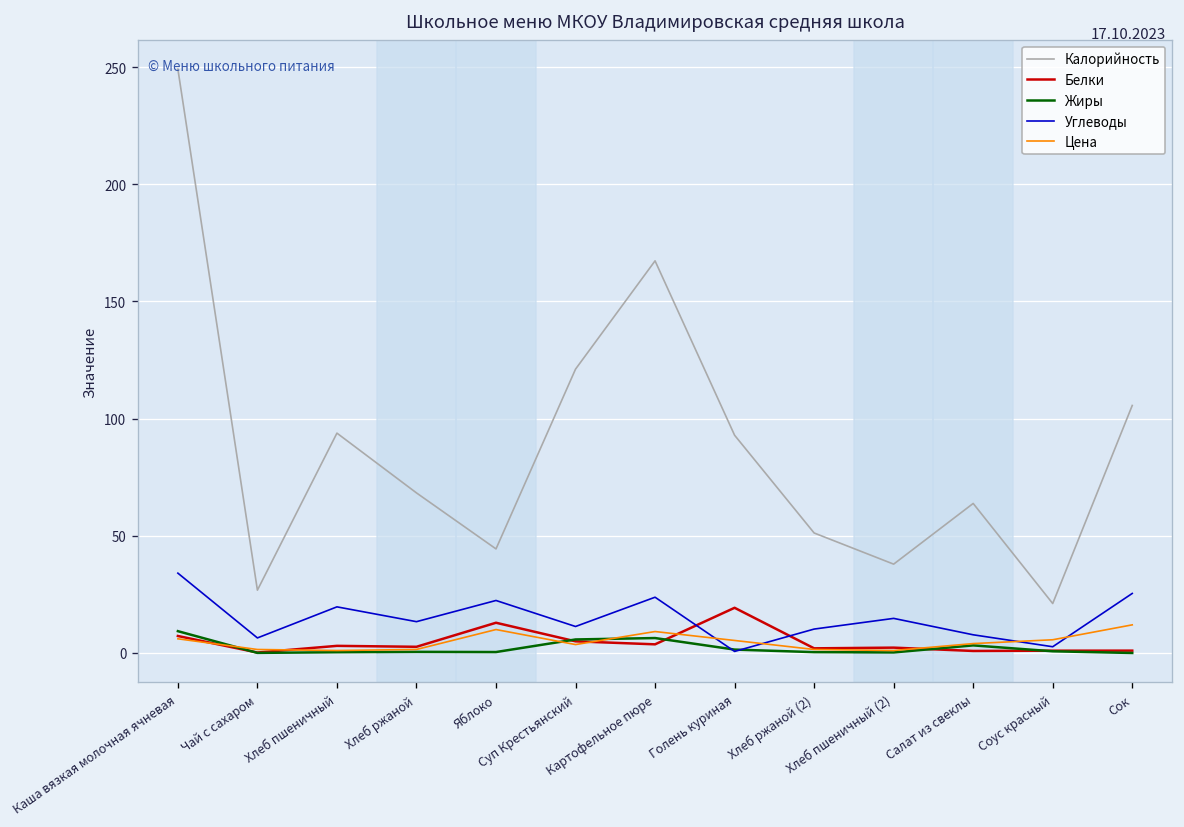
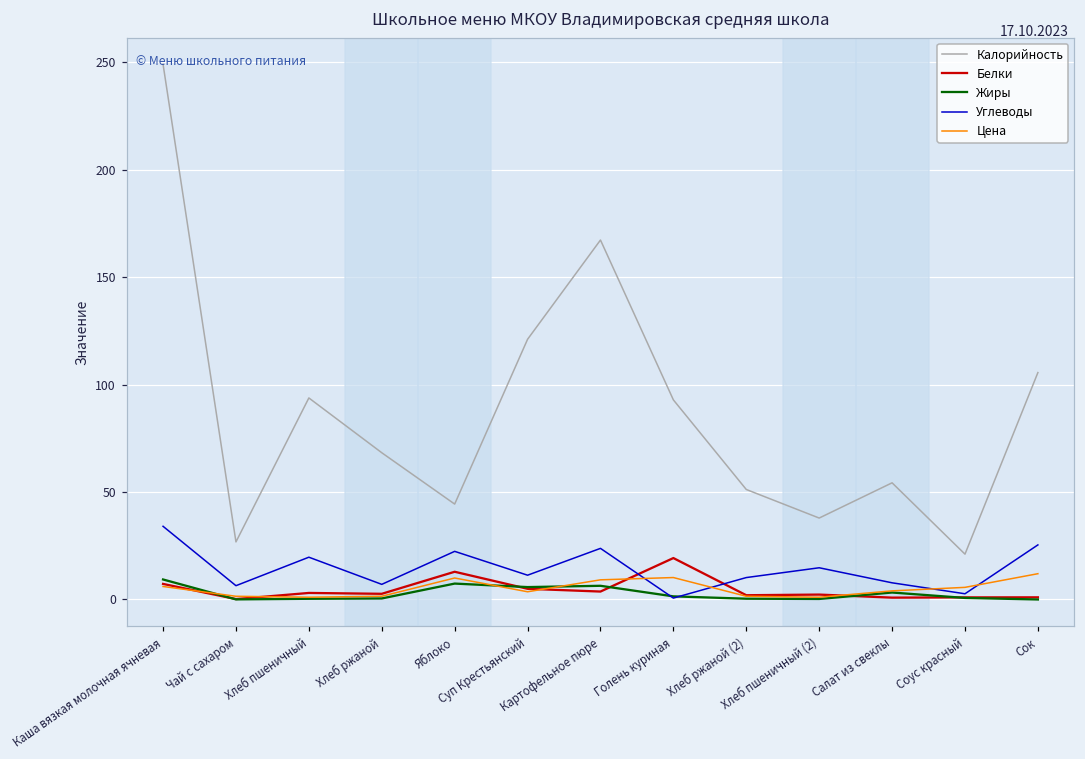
Углеводы, Хлеб ржаной: 13 -> 7
Жиры, Яблоко: 0 -> 7
Цена, Голень куриная: 5 -> 10
Калорийность, Салат из свеклы: 64 -> 54
